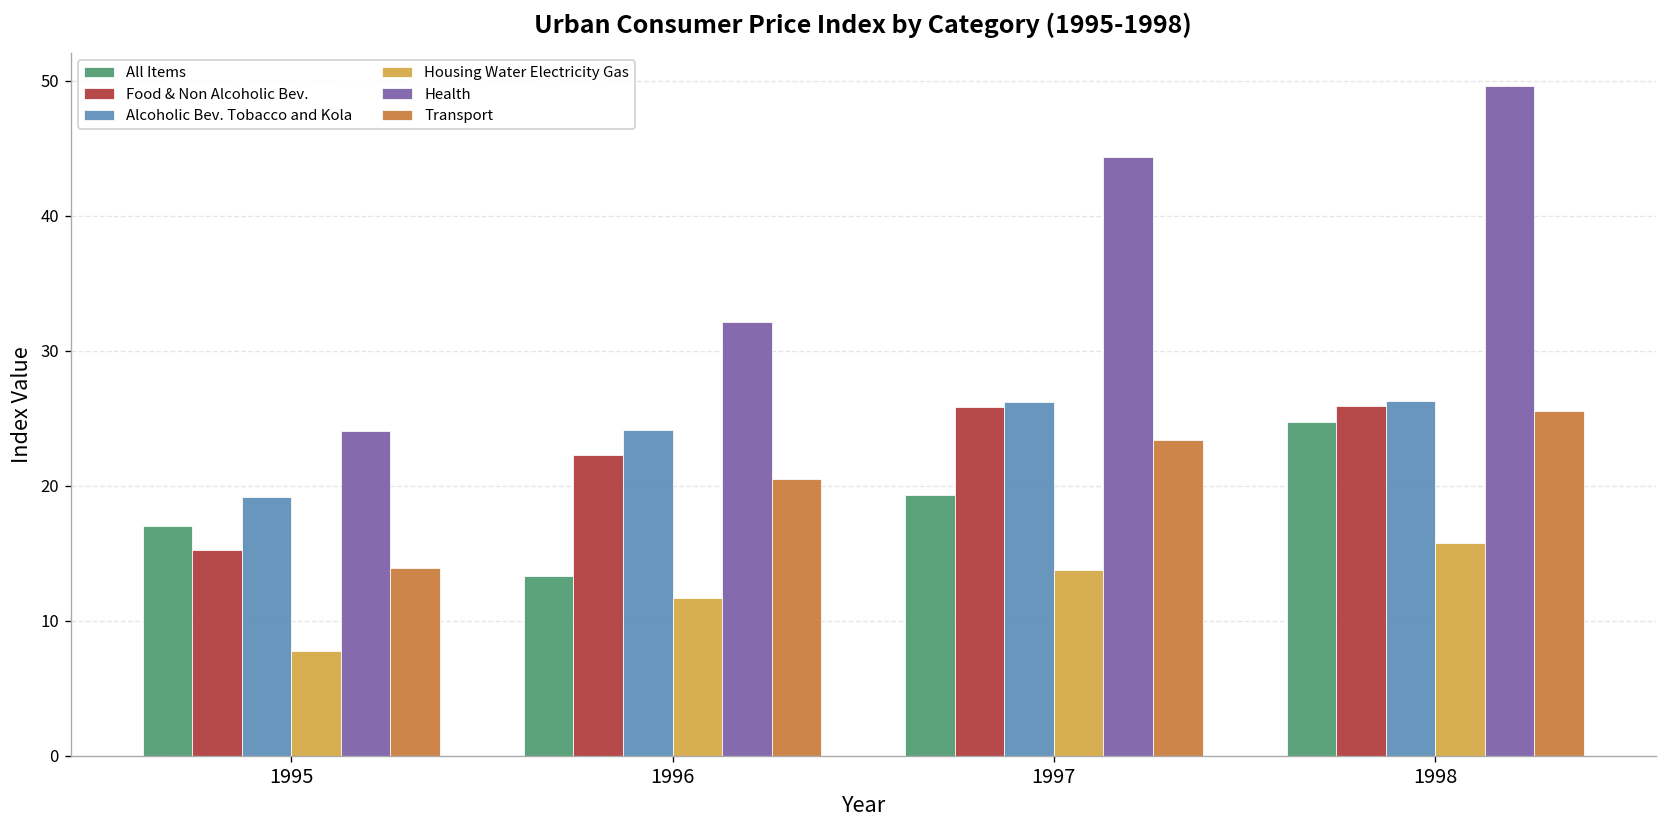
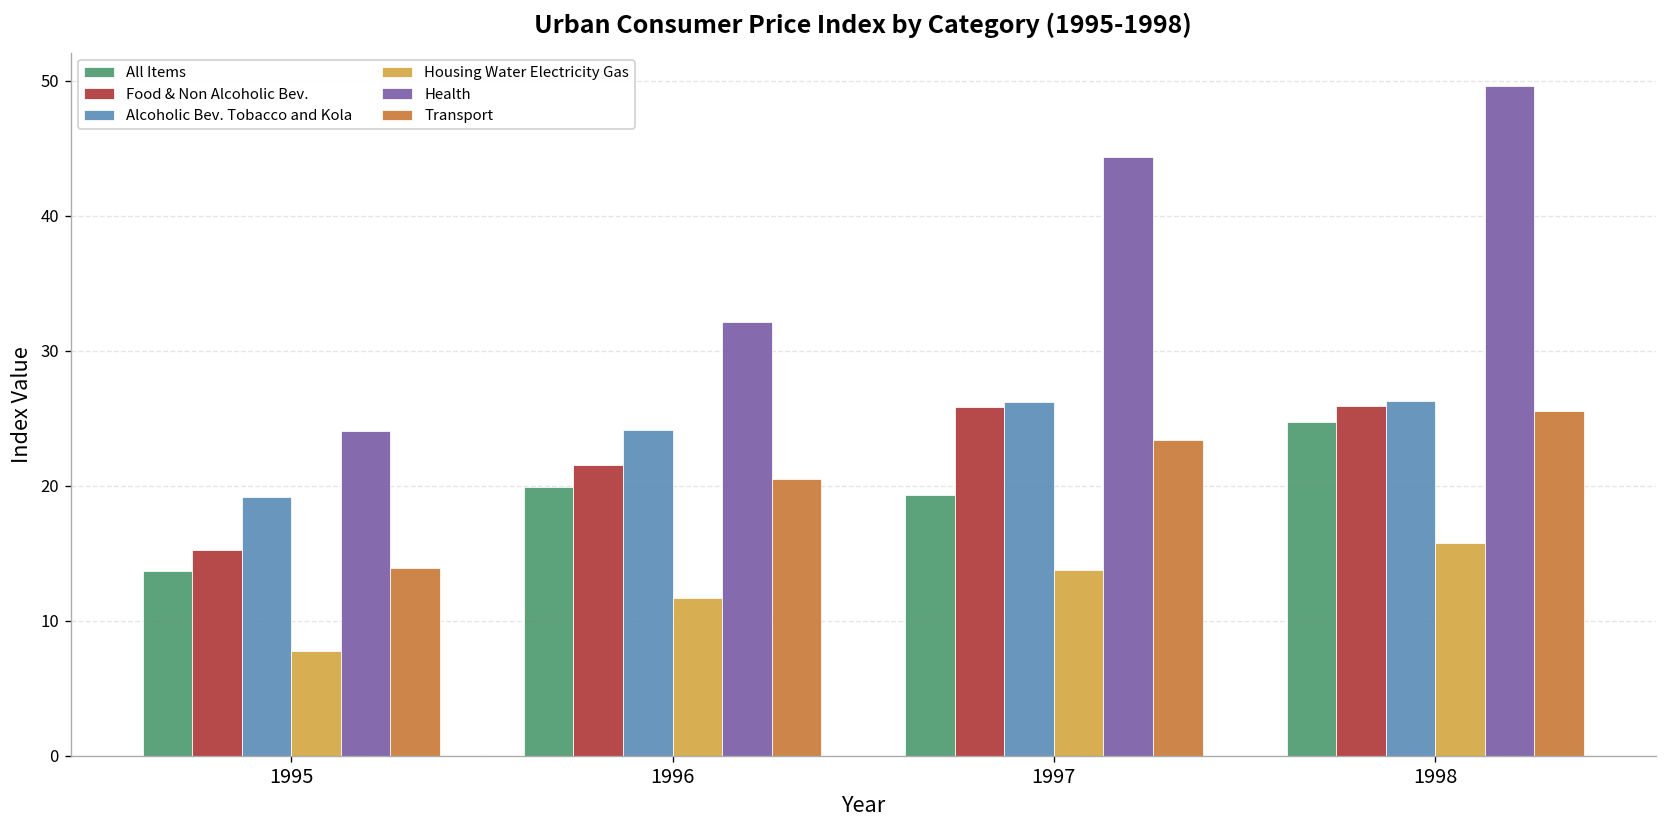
All Items, 1995: 17.0 -> 13.7
All Items, 1996: 13.3 -> 19.9
Food & Non Alcoholic Bev., 1996: 22.3 -> 21.5
